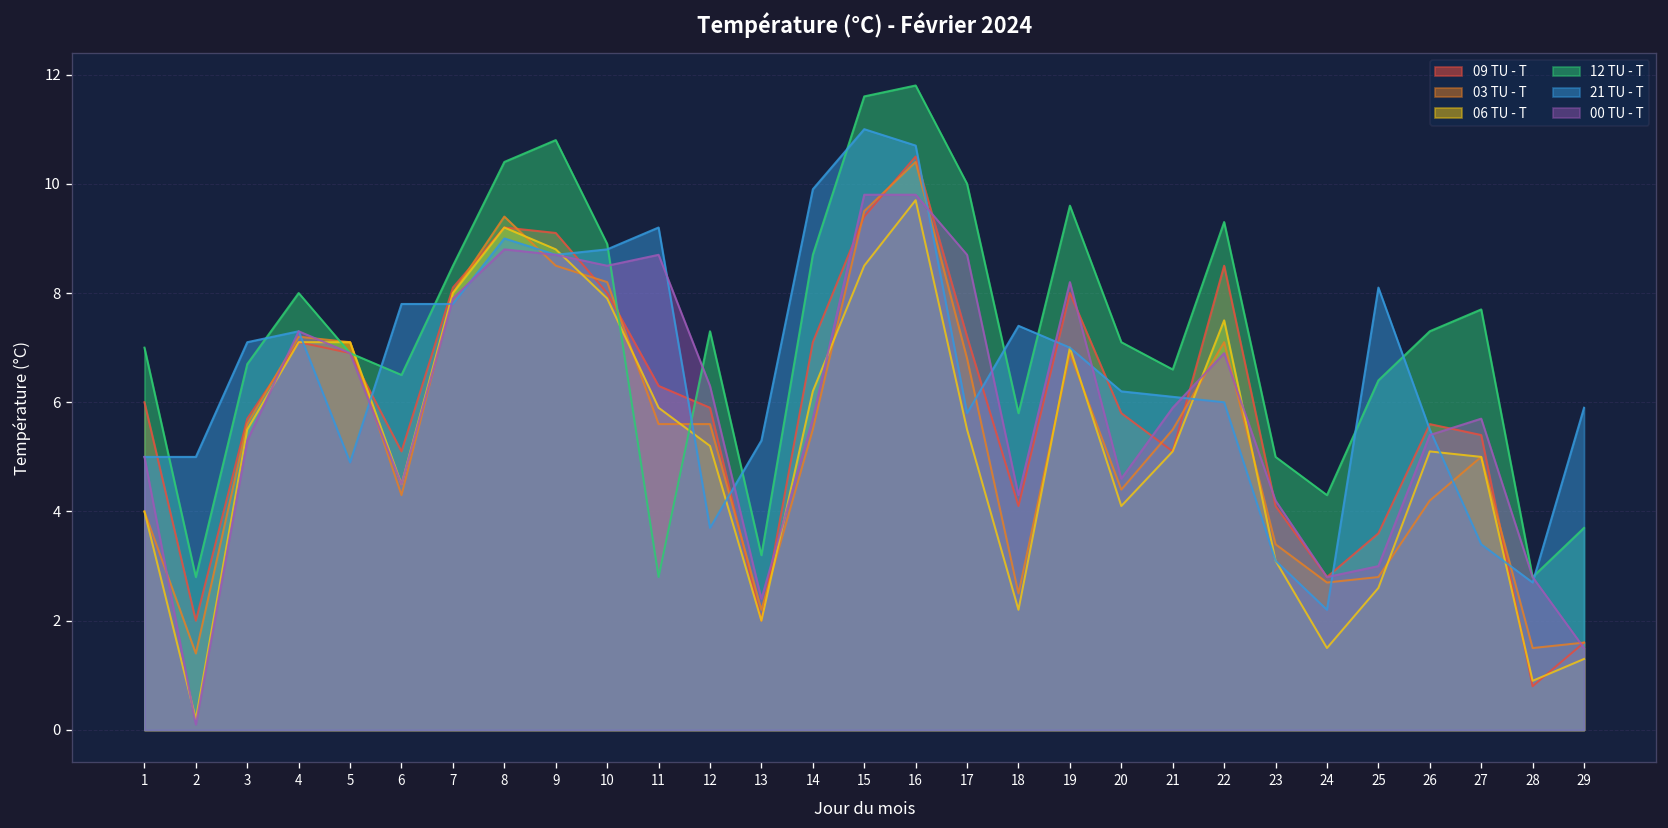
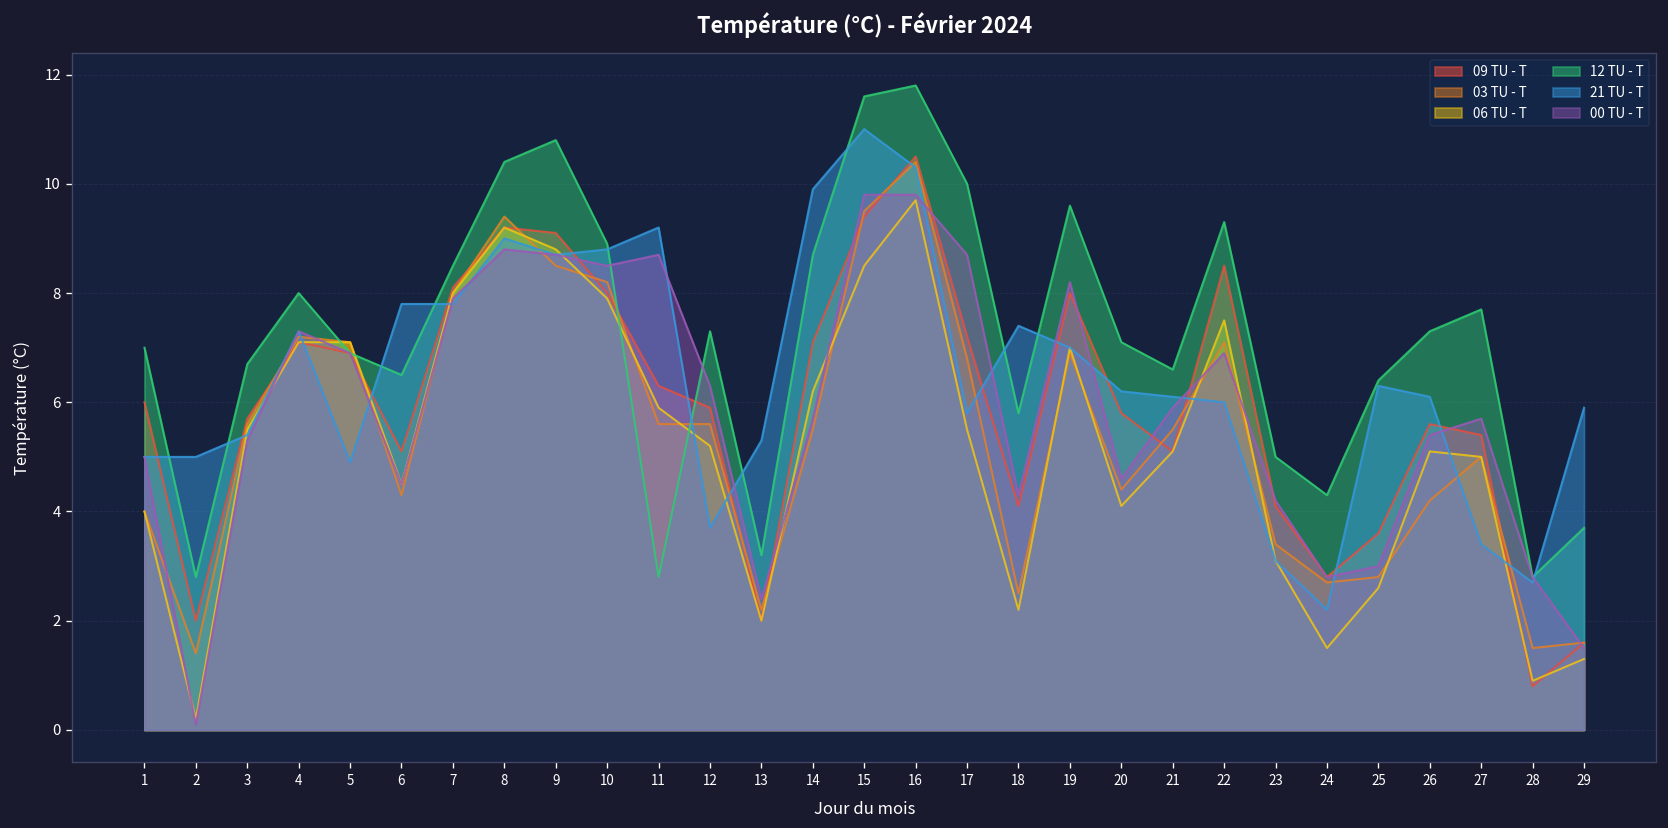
21 TU - T, 3: 7.1 -> 5.4
21 TU - T, 16: 10.7 -> 10.3
21 TU - T, 25: 8.1 -> 6.3
21 TU - T, 26: 5.5 -> 6.1
